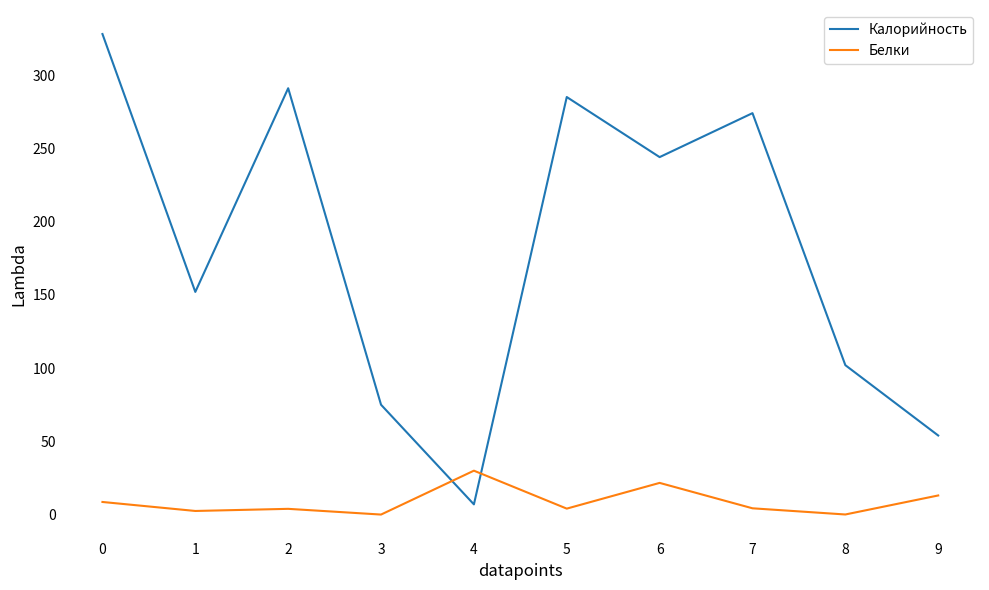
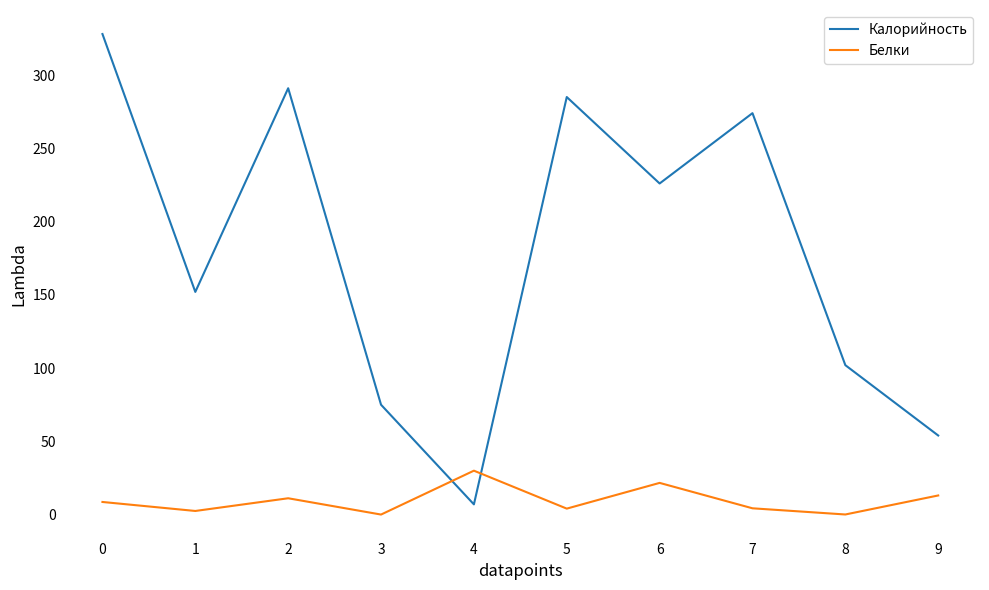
Белки, 2: 4 -> 11
Калорийность, 6: 244 -> 226
